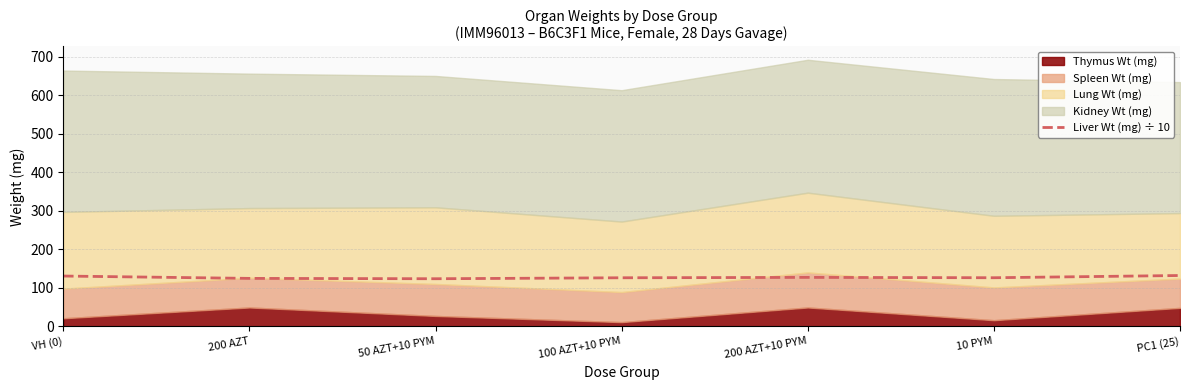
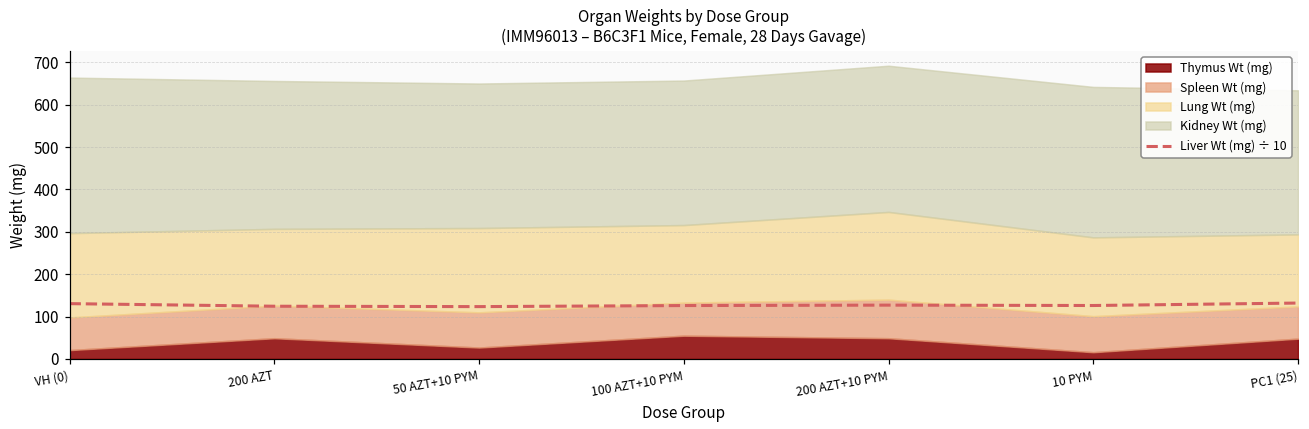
Thymus Wt (mg), 100 AZT+10 PYM: 10 -> 60
